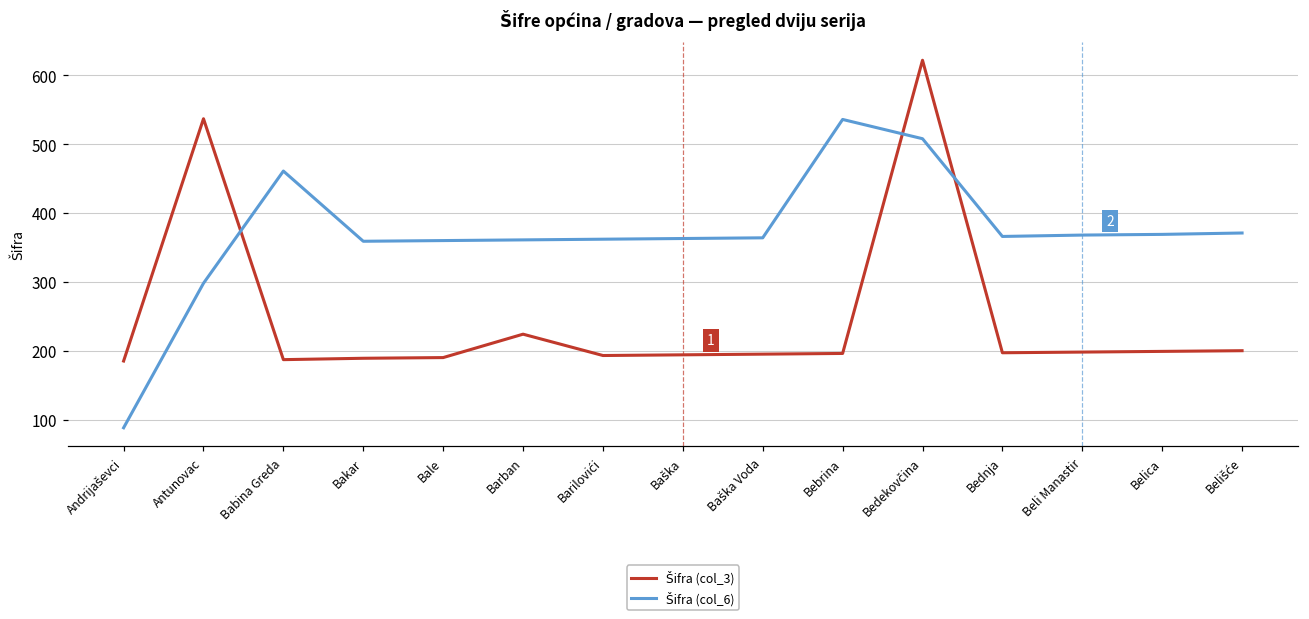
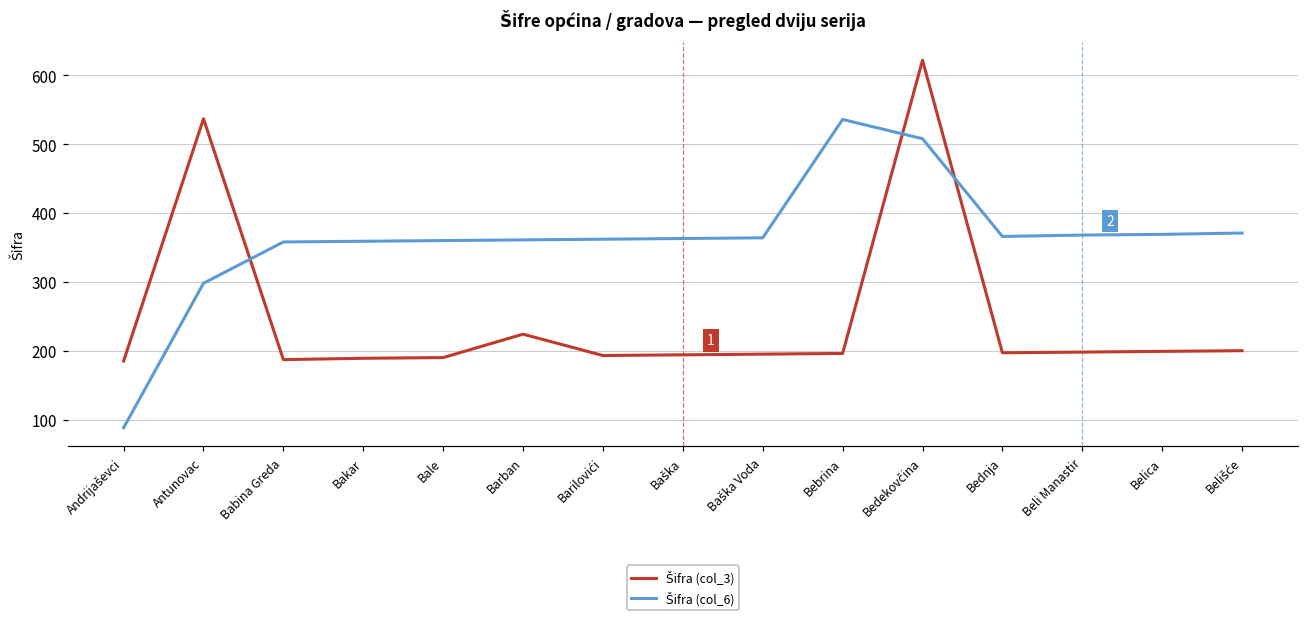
Šifra (col_6), Babina Greda: 460 -> 360
